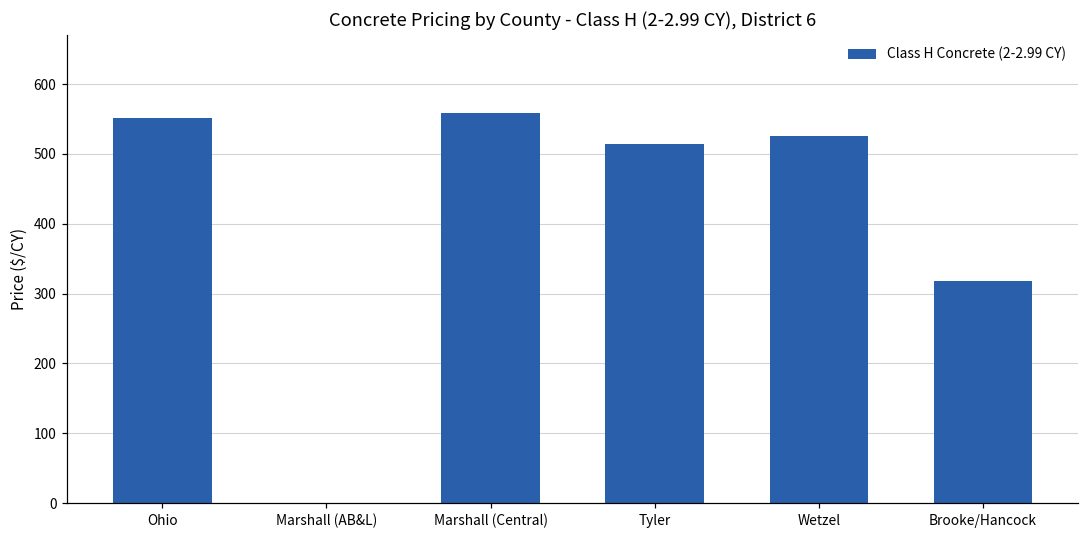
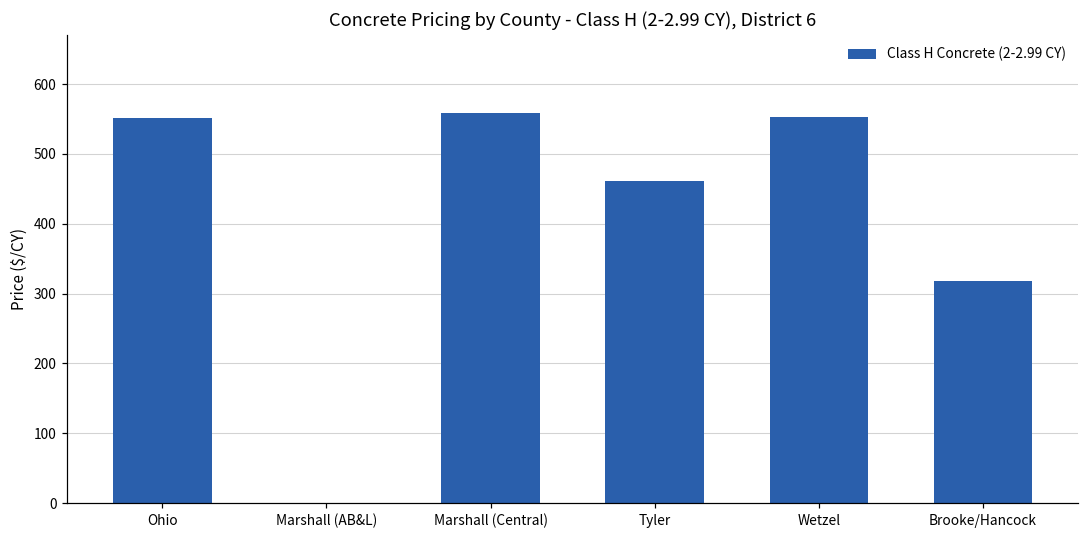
Tyler: 510 -> 460
Wetzel: 530 -> 550
